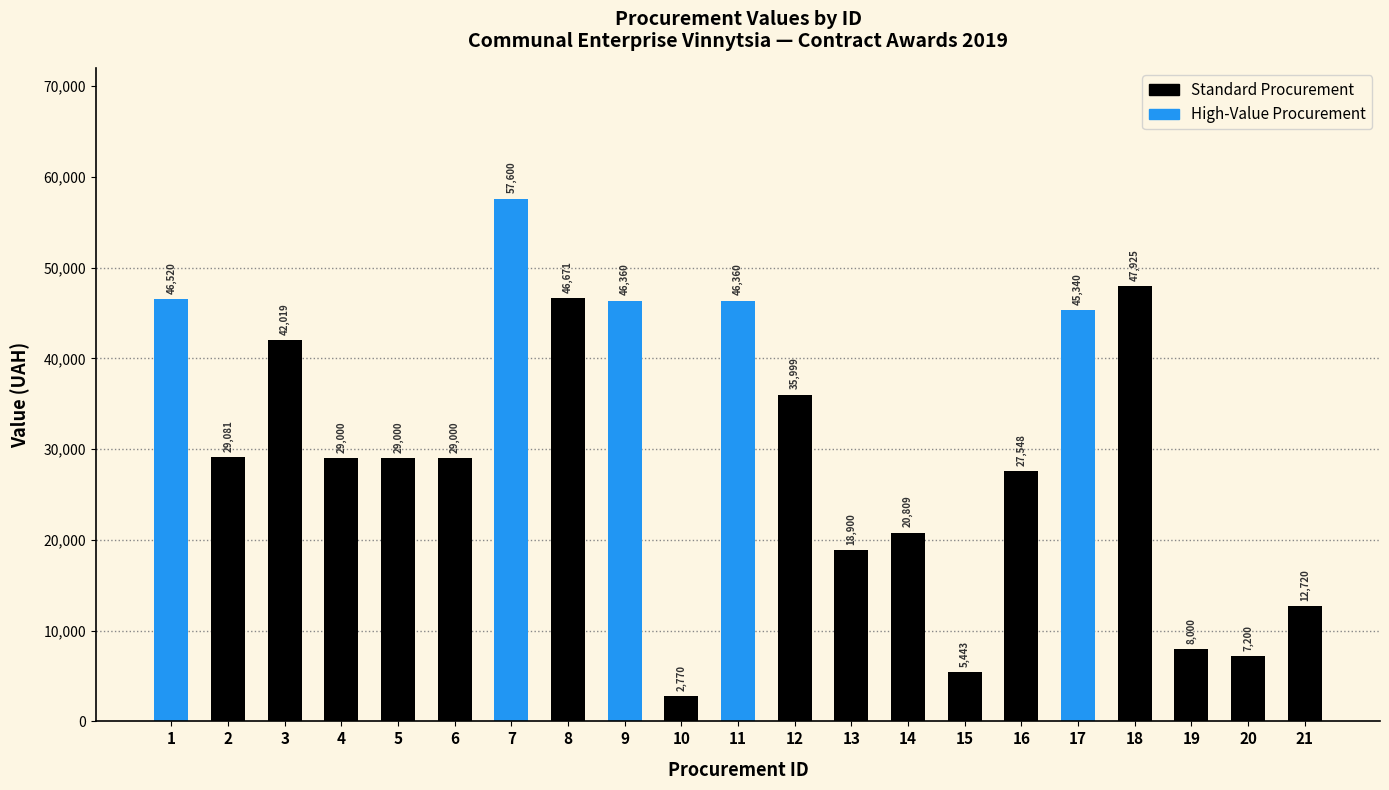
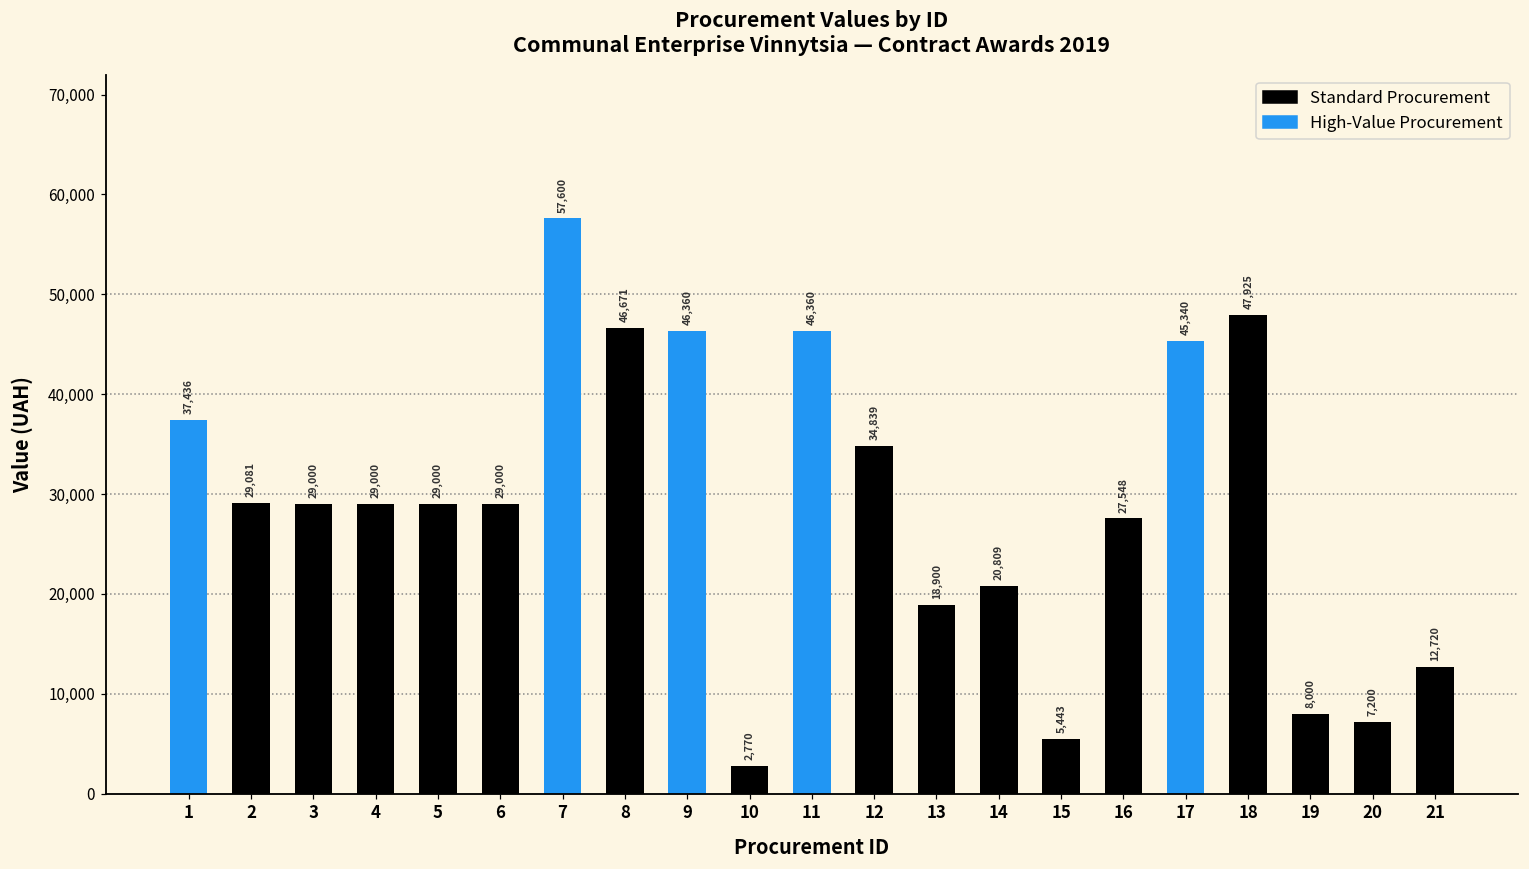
1: 46,520 -> 37,436
3: 42,019 -> 29,000
12: 35,999 -> 34,839
